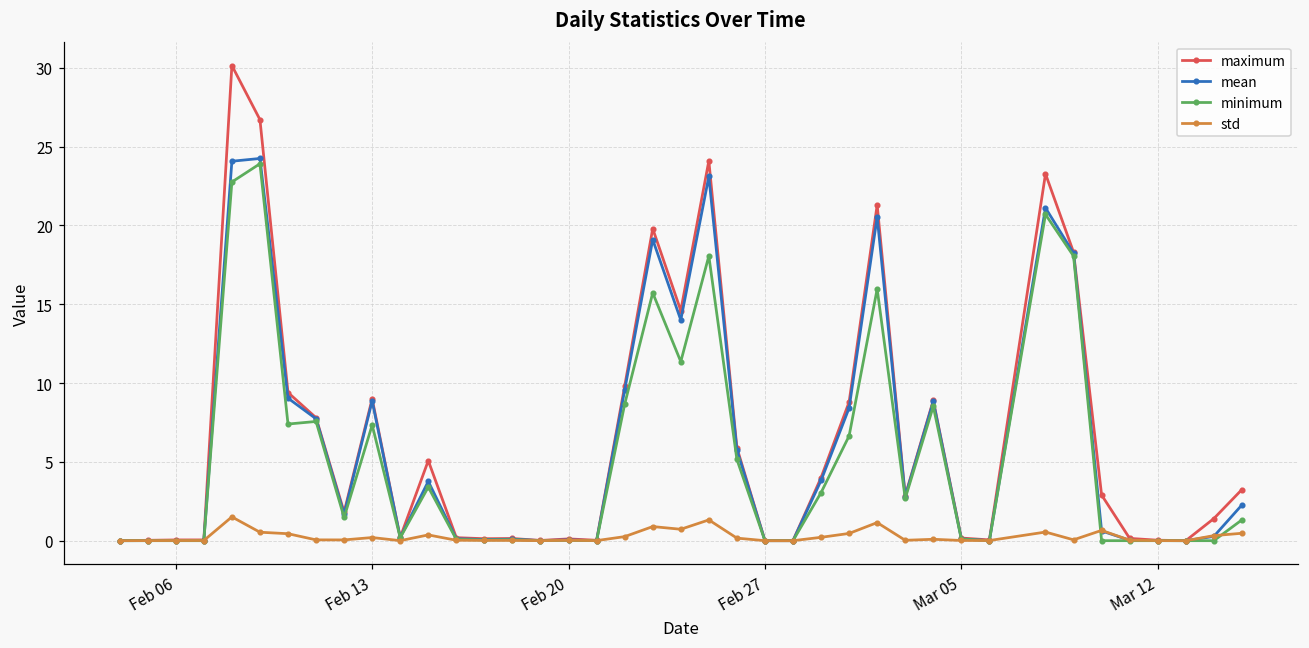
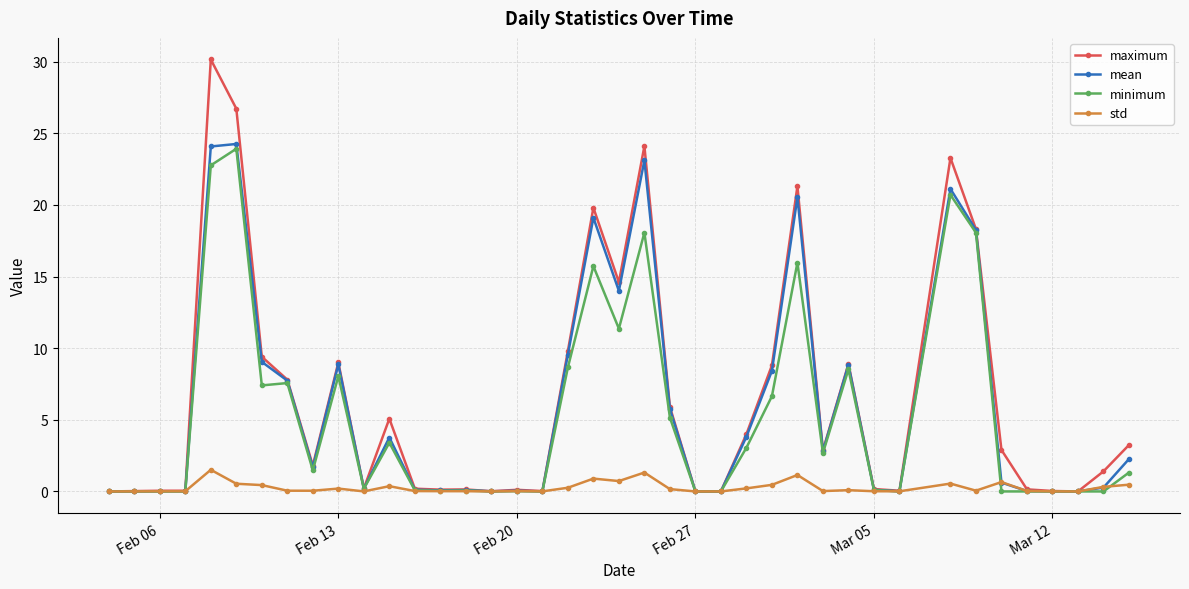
minimum, Feb 13: 7.3 -> 8.0
